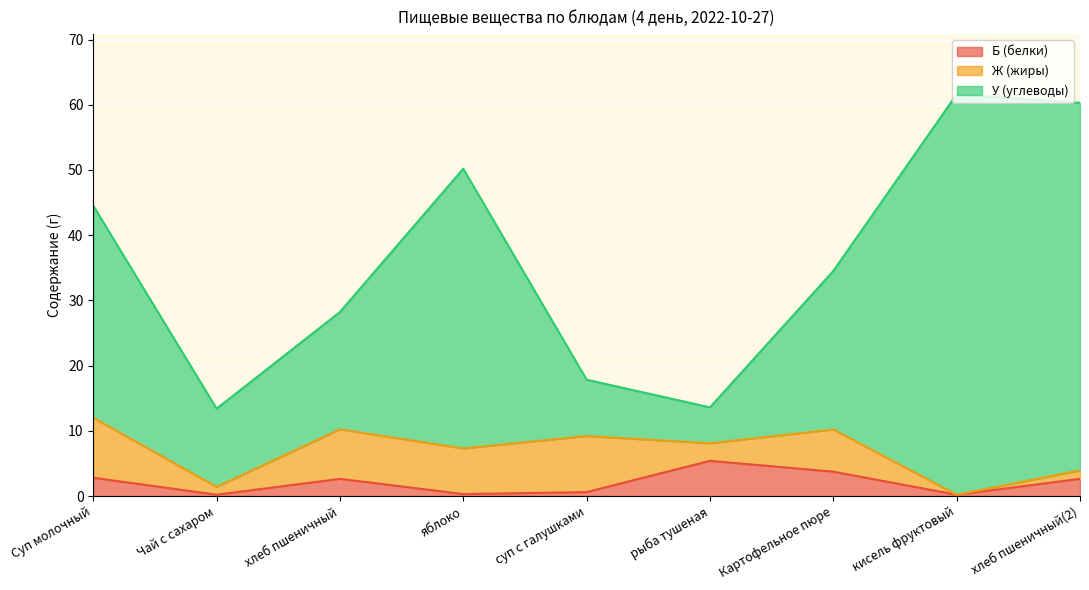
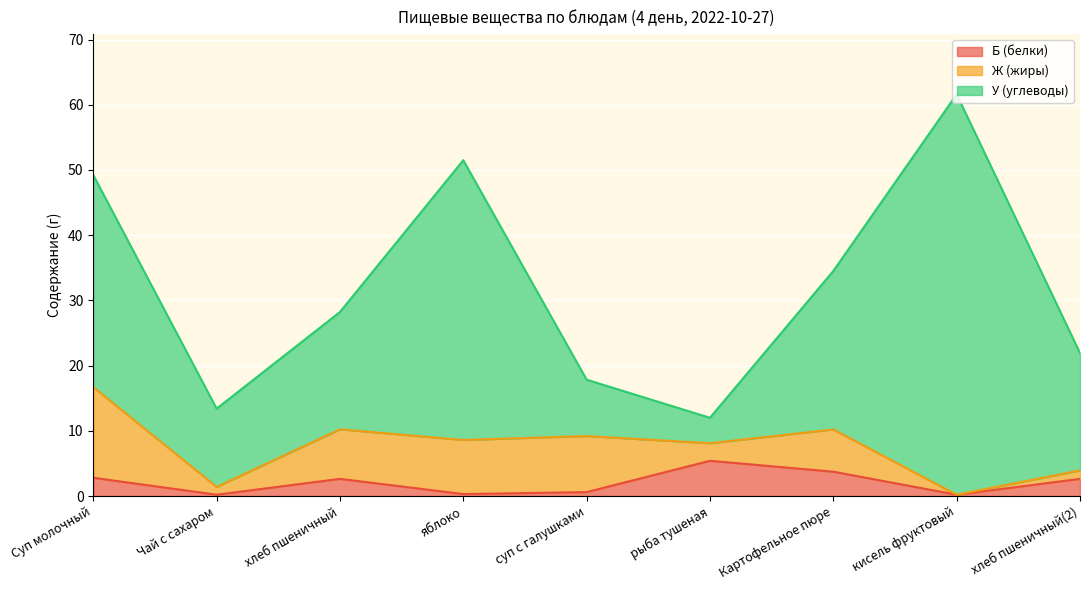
Ж (жиры), Суп молочный: 9 -> 14
Ж (жиры), яблоко: 7 -> 8
У (углеводы), рыба тушеная: 6 -> 4
У (углеводы), хлеб пшеничный(2): 56 -> 18
